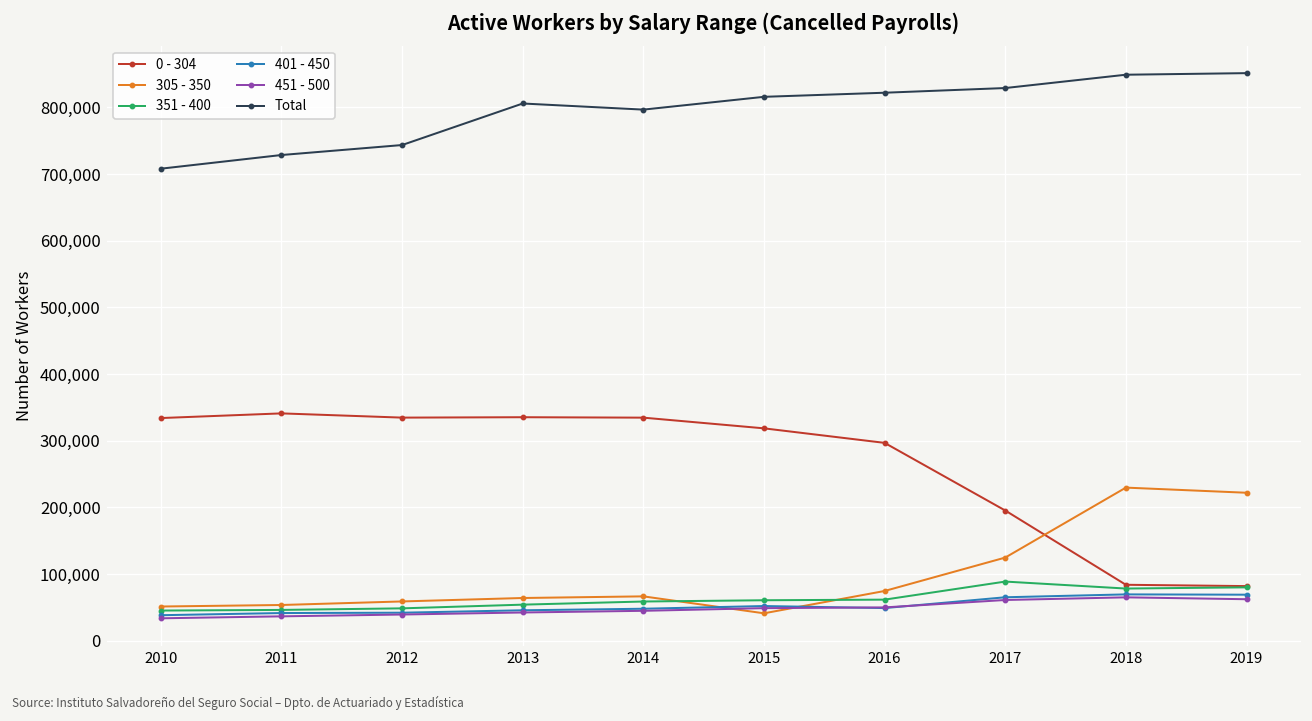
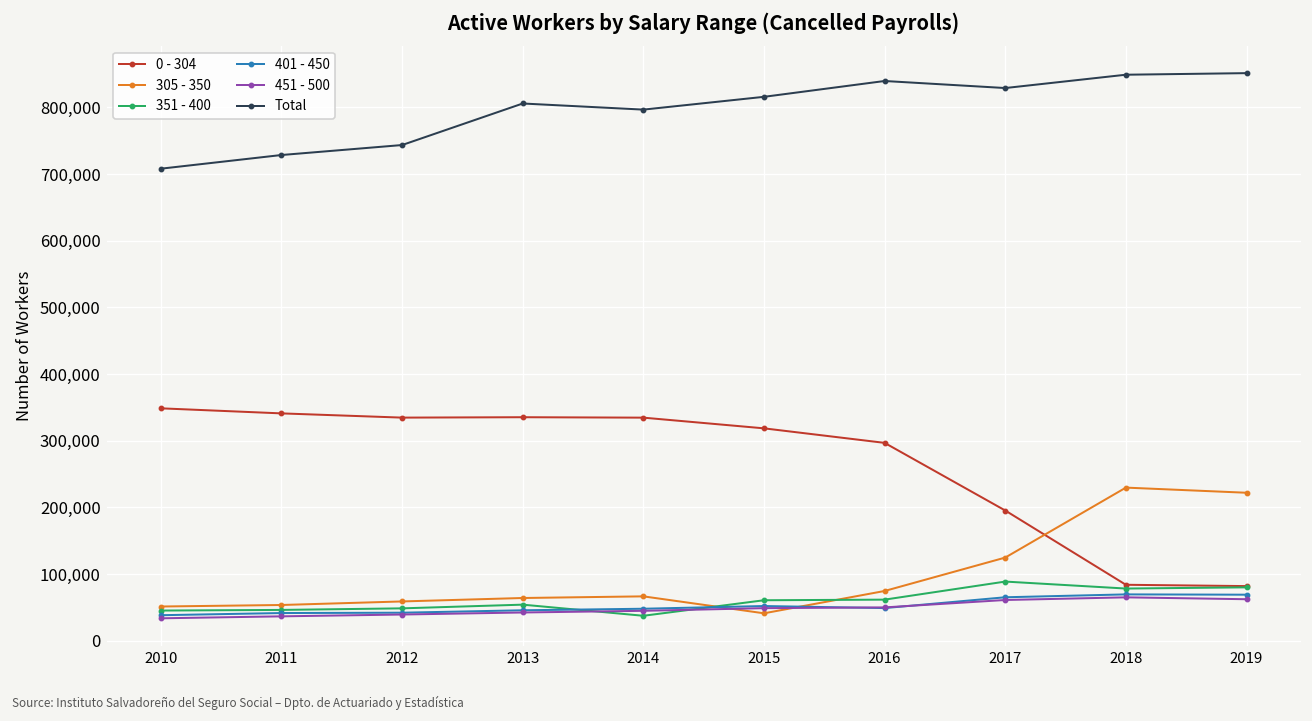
0 - 304, 2010: 330,000 -> 350,000
351 - 400, 2014: 60,000 -> 40,000
Total, 2016: 820,000 -> 840,000
